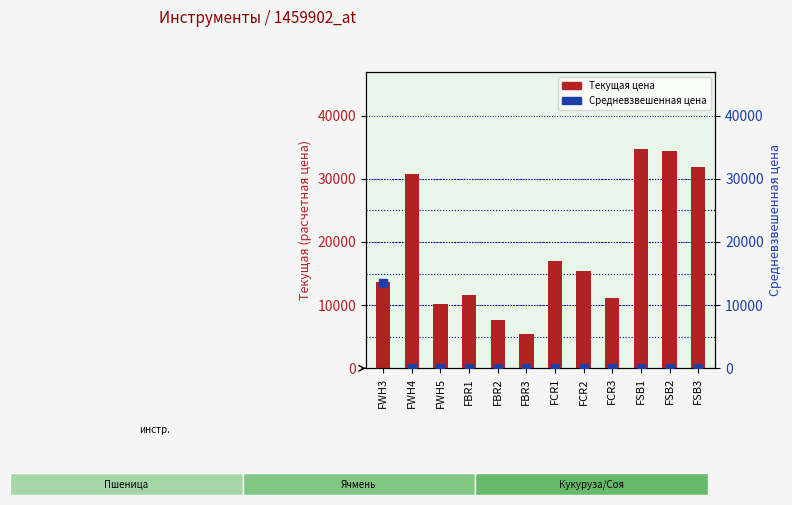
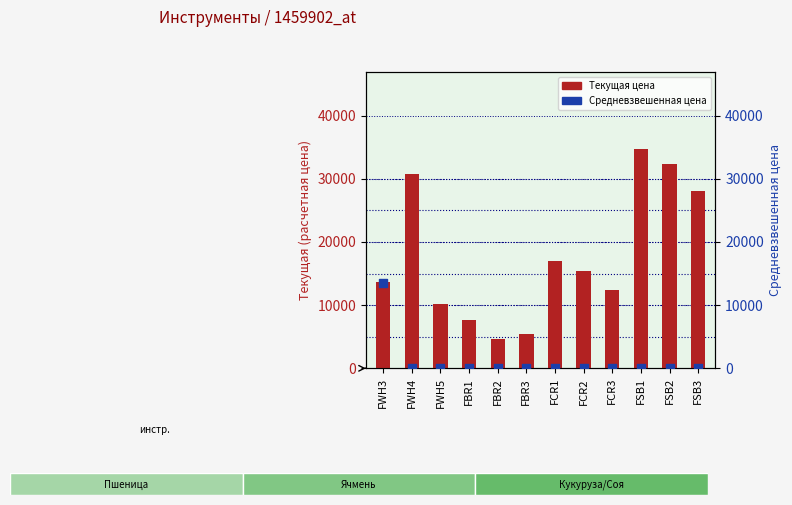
Текущая цена, FBR1: 12000 -> 8000
Текущая цена, FBR2: 8000 -> 5000
Текущая цена, FCR3: 11000 -> 12000
Текущая цена, FSB2: 34000 -> 32000
Текущая цена, FSB3: 32000 -> 28000
